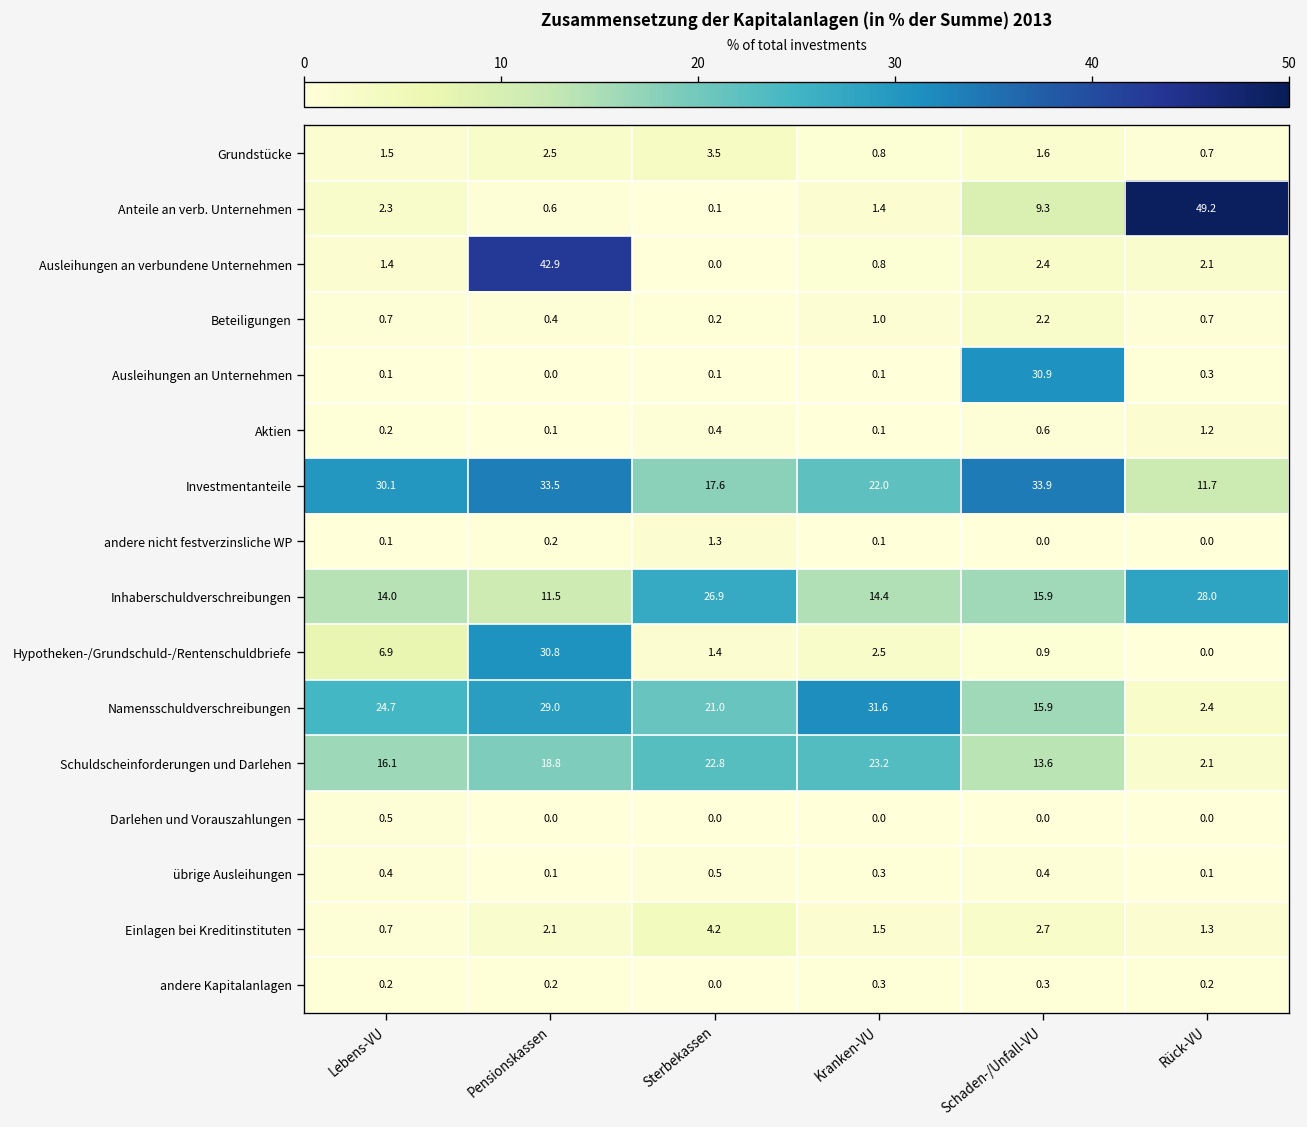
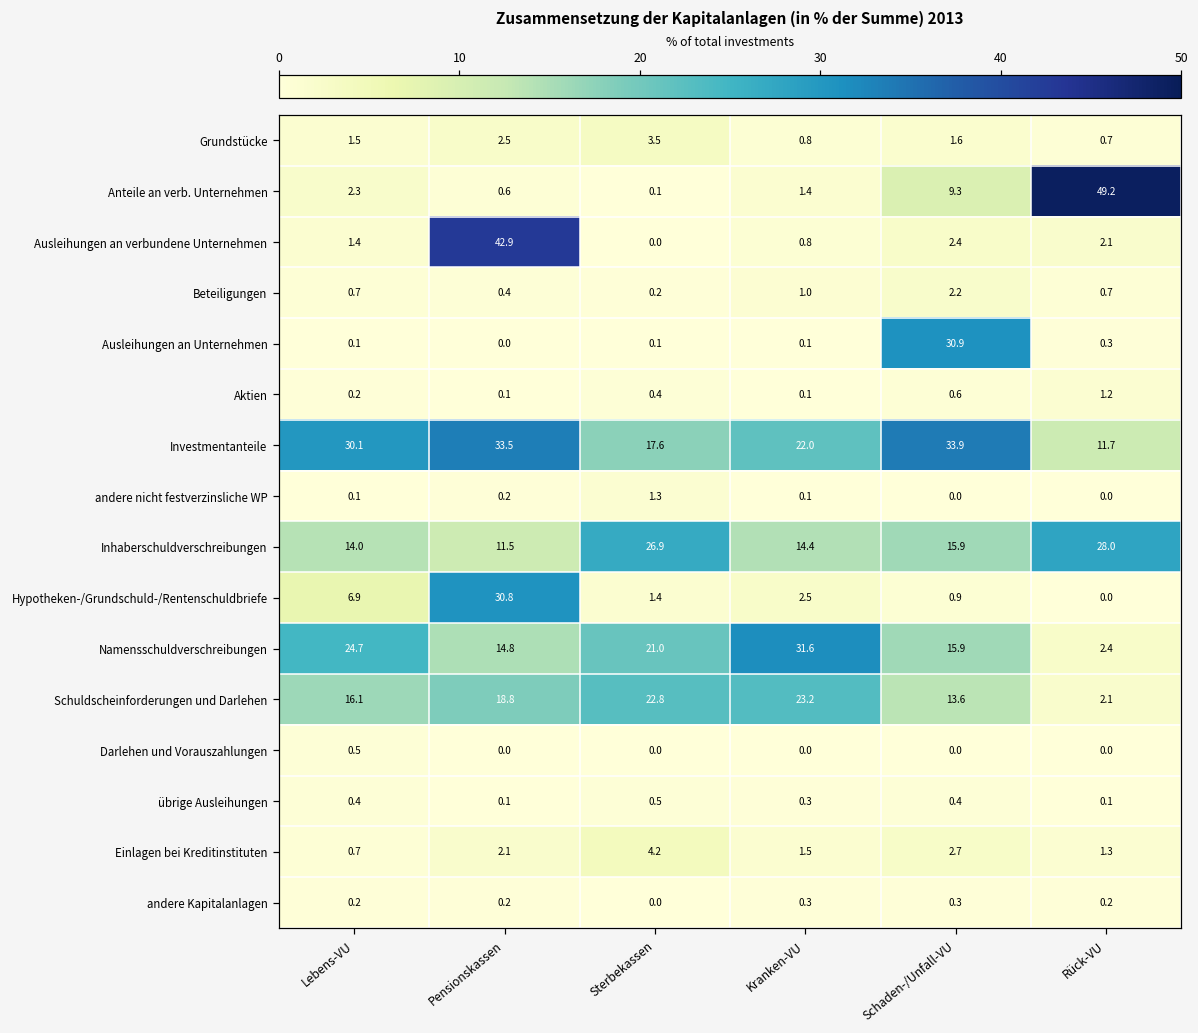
Namensschuldverschreibungen, Pensionskassen: 29.0 -> 14.8
